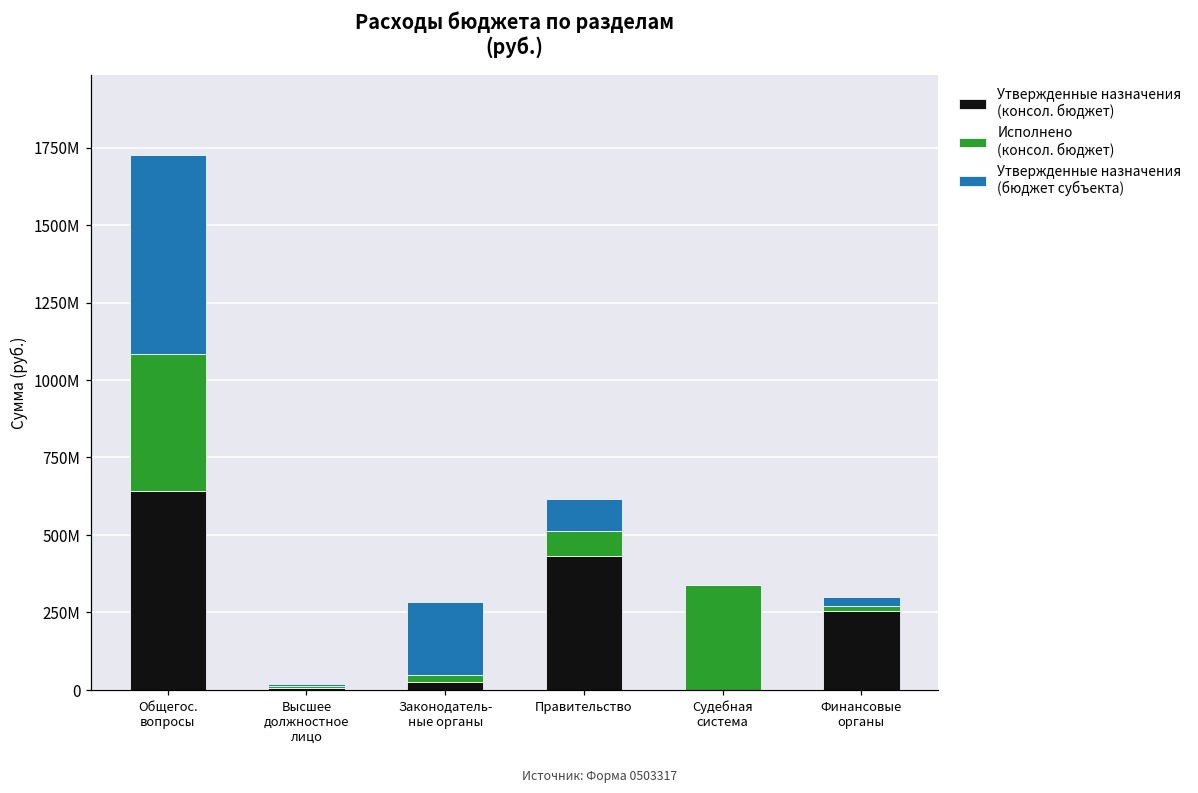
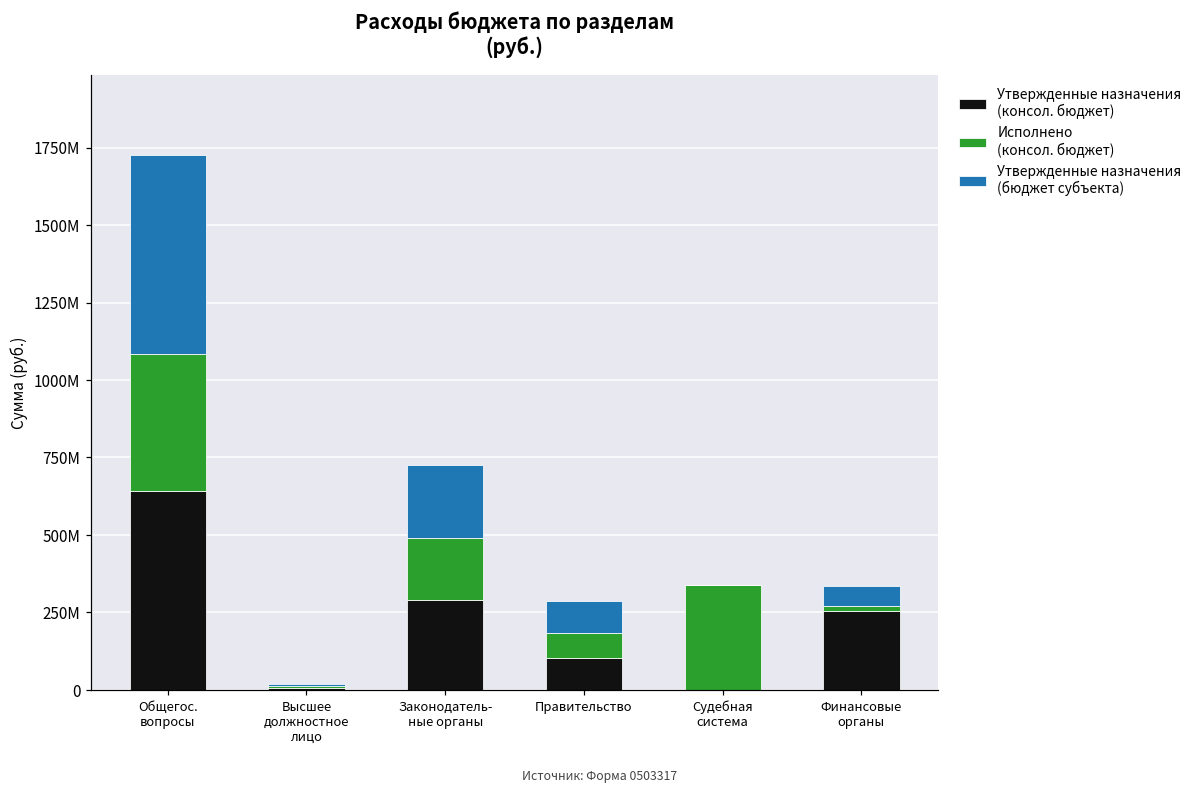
Утвержденные назначения (консол. бюджет), Законодатель- ные органы: 30М -> 290М
Исполнено (консол. бюджет), Законодатель- ные органы: 20М -> 200М
Утвержденные назначения (консол. бюджет), Правительство: 430М -> 100М
Утвержденные назначения (бюджет субъекта), Финансовые органы: 30М -> 60М
